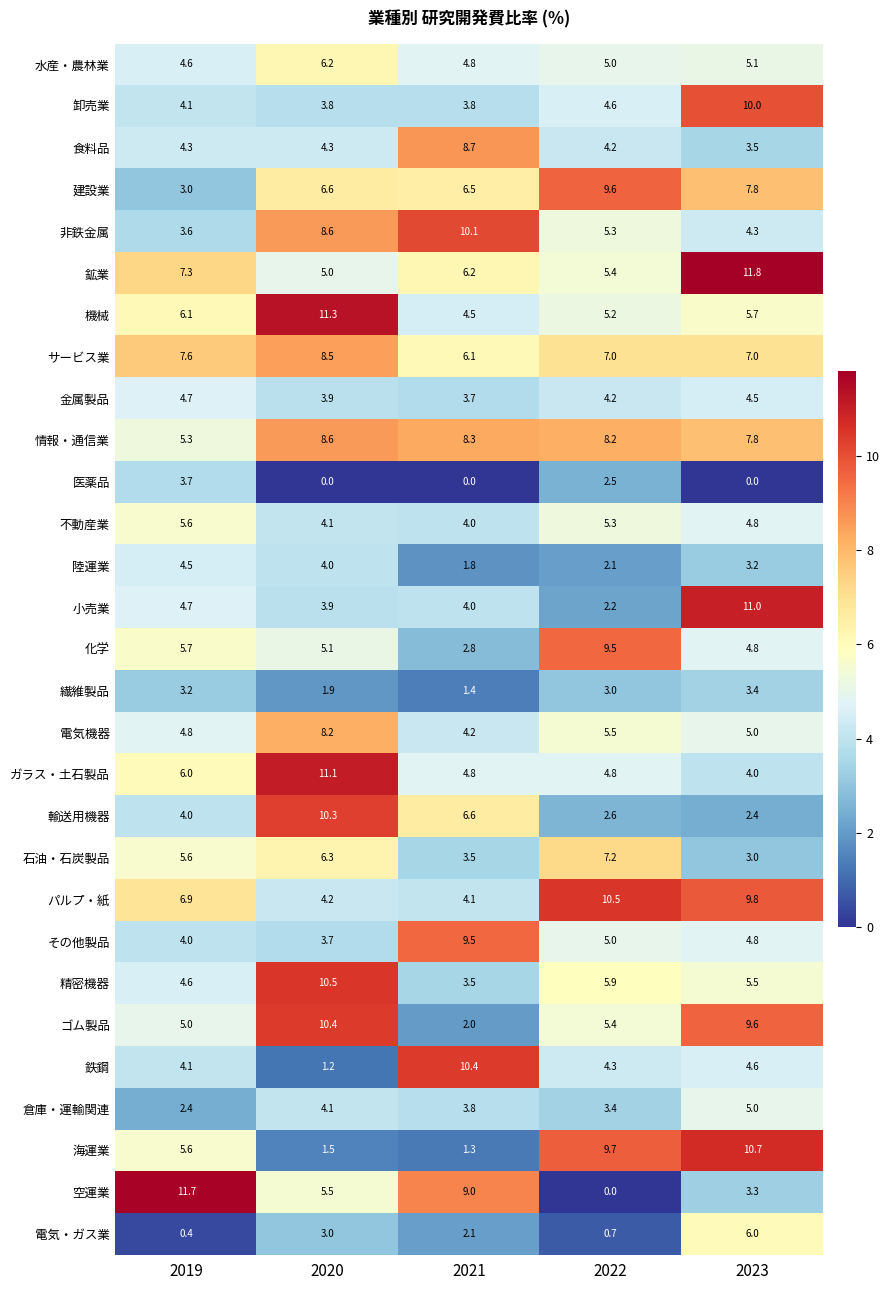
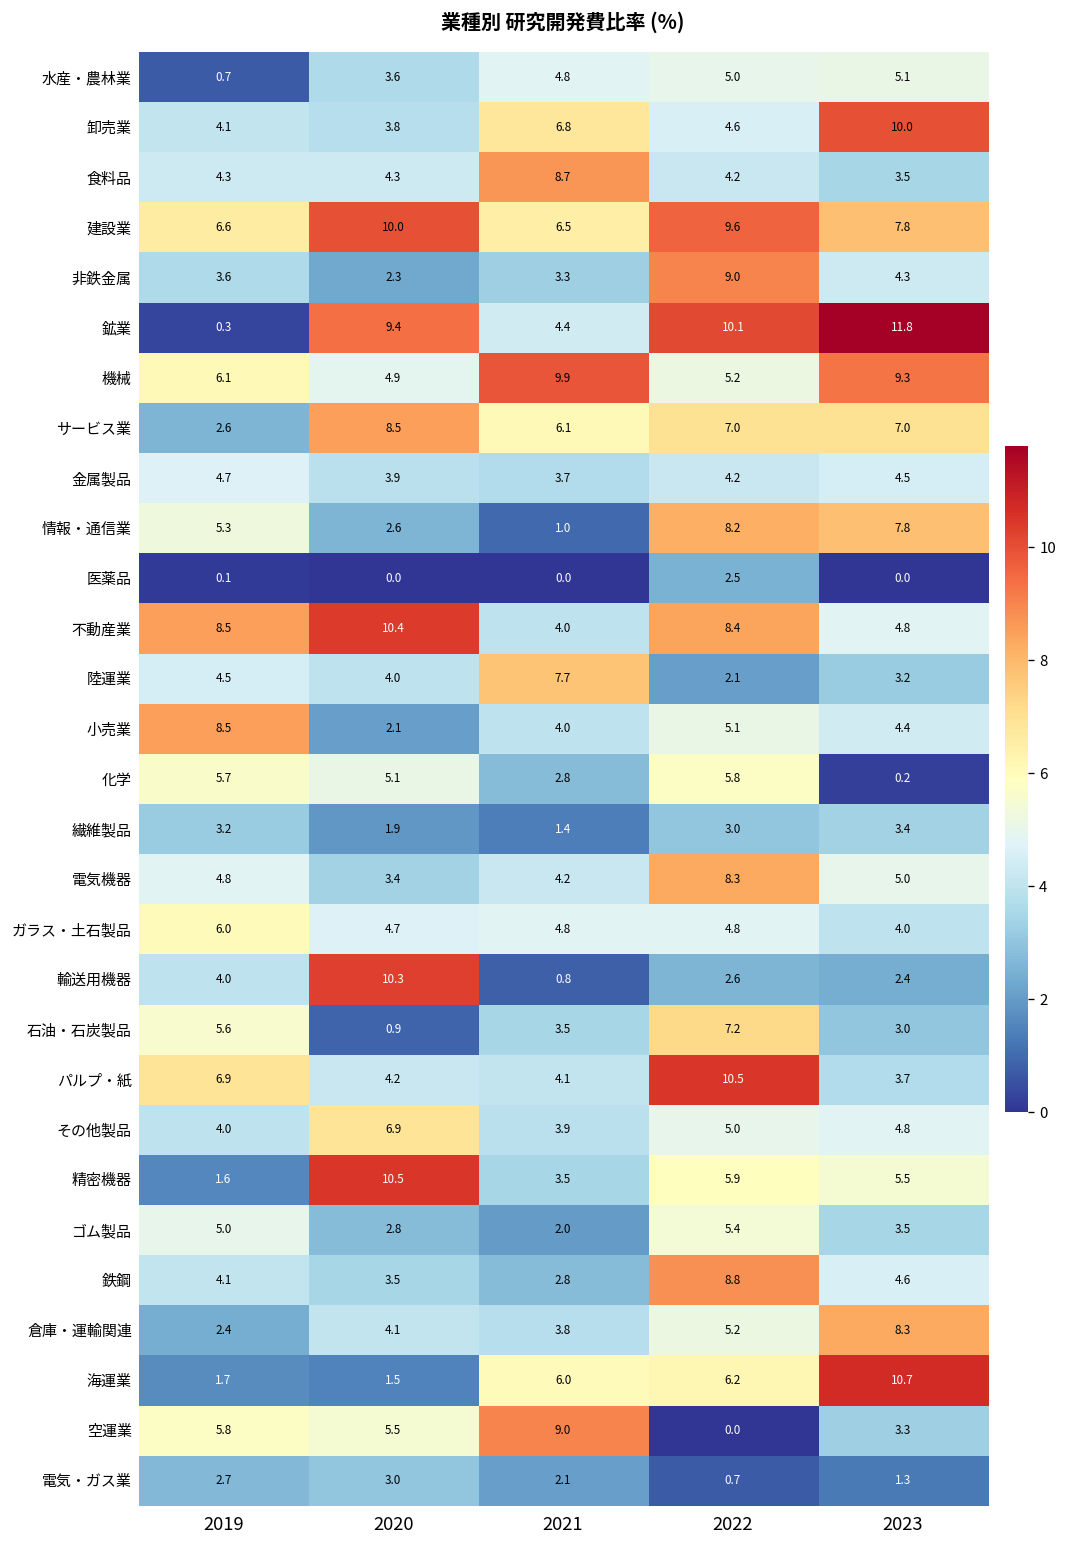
水産・農林業, 2019: 4.6 -> 0.7
水産・農林業, 2020: 6.2 -> 3.6
卸売業, 2021: 3.8 -> 6.8
建設業, 2019: 3.0 -> 6.6
建設業, 2020: 6.6 -> 10.0
非鉄金属, 2020: 8.6 -> 2.3
非鉄金属, 2021: 10.1 -> 3.3
非鉄金属, 2022: 5.3 -> 9.0
鉱業, 2019: 7.3 -> 0.3
鉱業, 2020: 5.0 -> 9.4
鉱業, 2021: 6.2 -> 4.4
鉱業, 2022: 5.4 -> 10.1
機械, 2020: 11.3 -> 4.9
機械, 2021: 4.5 -> 9.9
機械, 2023: 5.7 -> 9.3
サービス業, 2019: 7.6 -> 2.6
情報・通信業, 2020: 8.6 -> 2.6
情報・通信業, 2021: 8.3 -> 1.0
医薬品, 2019: 3.7 -> 0.1
不動産業, 2019: 5.6 -> 8.5
不動産業, 2020: 4.1 -> 10.4
不動産業, 2022: 5.3 -> 8.4
陸運業, 2021: 1.8 -> 7.7
小売業, 2019: 4.7 -> 8.5
小売業, 2020: 3.9 -> 2.1
小売業, 2022: 2.2 -> 5.1
小売業, 2023: 11.0 -> 4.4
化学, 2022: 9.5 -> 5.8
化学, 2023: 4.8 -> 0.2
電気機器, 2020: 8.2 -> 3.4
電気機器, 2022: 5.5 -> 8.3
ガラス・土石製品, 2020: 11.1 -> 4.7
輸送用機器, 2021: 6.6 -> 0.8
石油・石炭製品, 2020: 6.3 -> 0.9
パルプ・紙, 2023: 9.8 -> 3.7
その他製品, 2020: 3.7 -> 6.9
その他製品, 2021: 9.5 -> 3.9
精密機器, 2019: 4.6 -> 1.6
ゴム製品, 2020: 10.4 -> 2.8
ゴム製品, 2023: 9.6 -> 3.5
鉄鋼, 2020: 1.2 -> 3.5
鉄鋼, 2021: 10.4 -> 2.8
鉄鋼, 2022: 4.3 -> 8.8
倉庫・運輸関連, 2022: 3.4 -> 5.2
倉庫・運輸関連, 2023: 5.0 -> 8.3
海運業, 2019: 5.6 -> 1.7
海運業, 2021: 1.3 -> 6.0
海運業, 2022: 9.7 -> 6.2
空運業, 2019: 11.7 -> 5.8
電気・ガス業, 2019: 0.4 -> 2.7
電気・ガス業, 2023: 6.0 -> 1.3
